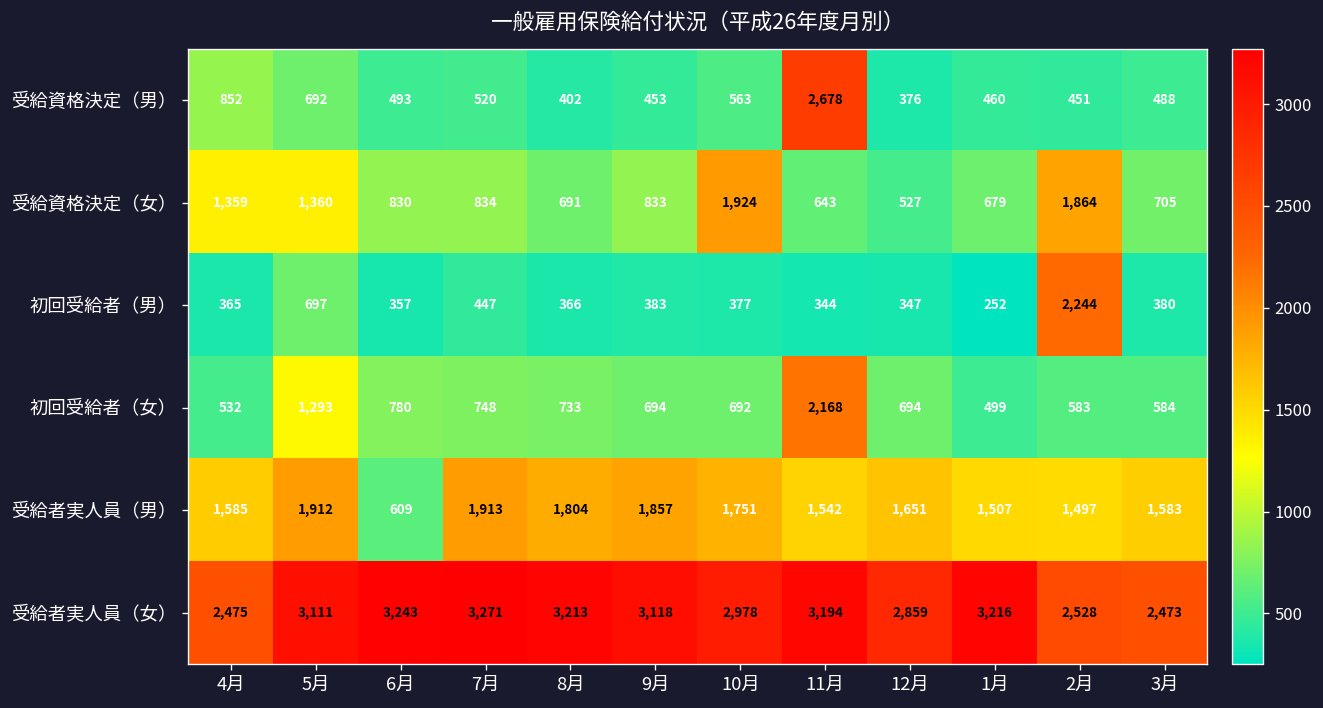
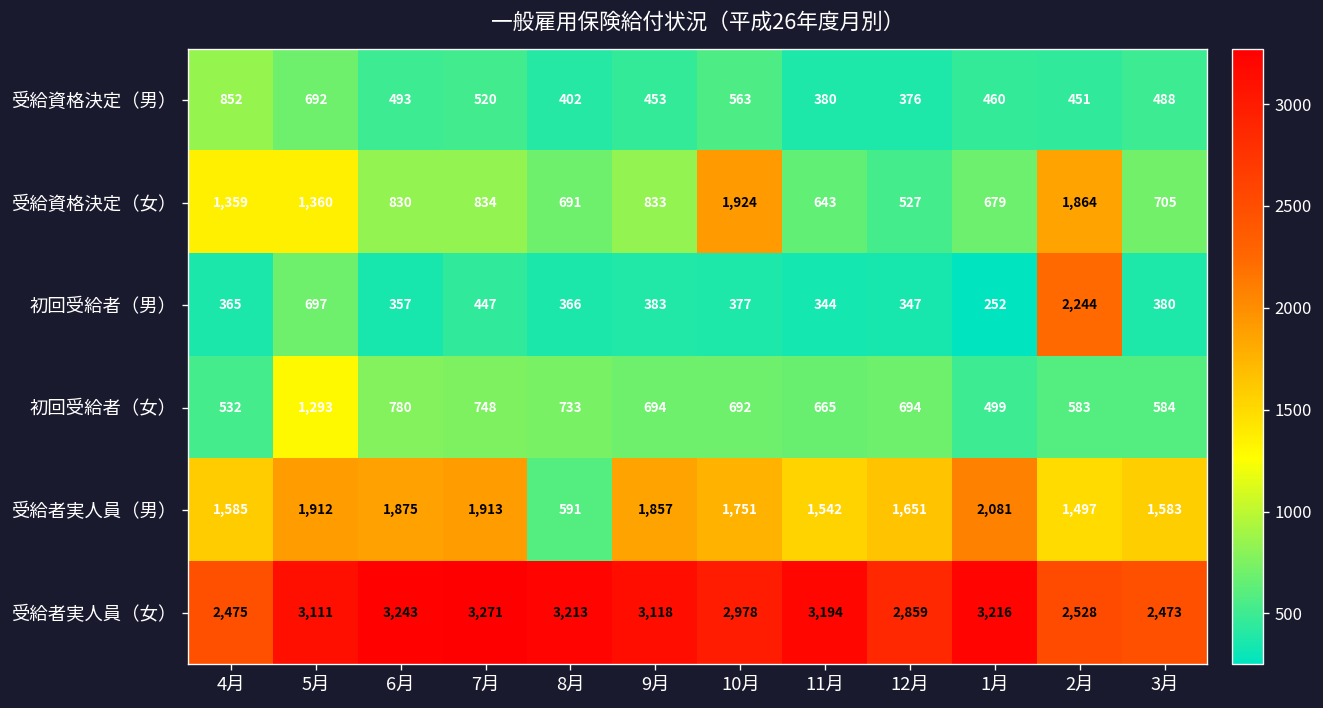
受給資格決定（男）, 11月: 2,678 -> 380
初回受給者（女）, 11月: 2,168 -> 665
受給者実人員（男）, 6月: 609 -> 1,875
受給者実人員（男）, 8月: 1,804 -> 591
受給者実人員（男）, 1月: 1,507 -> 2,081
